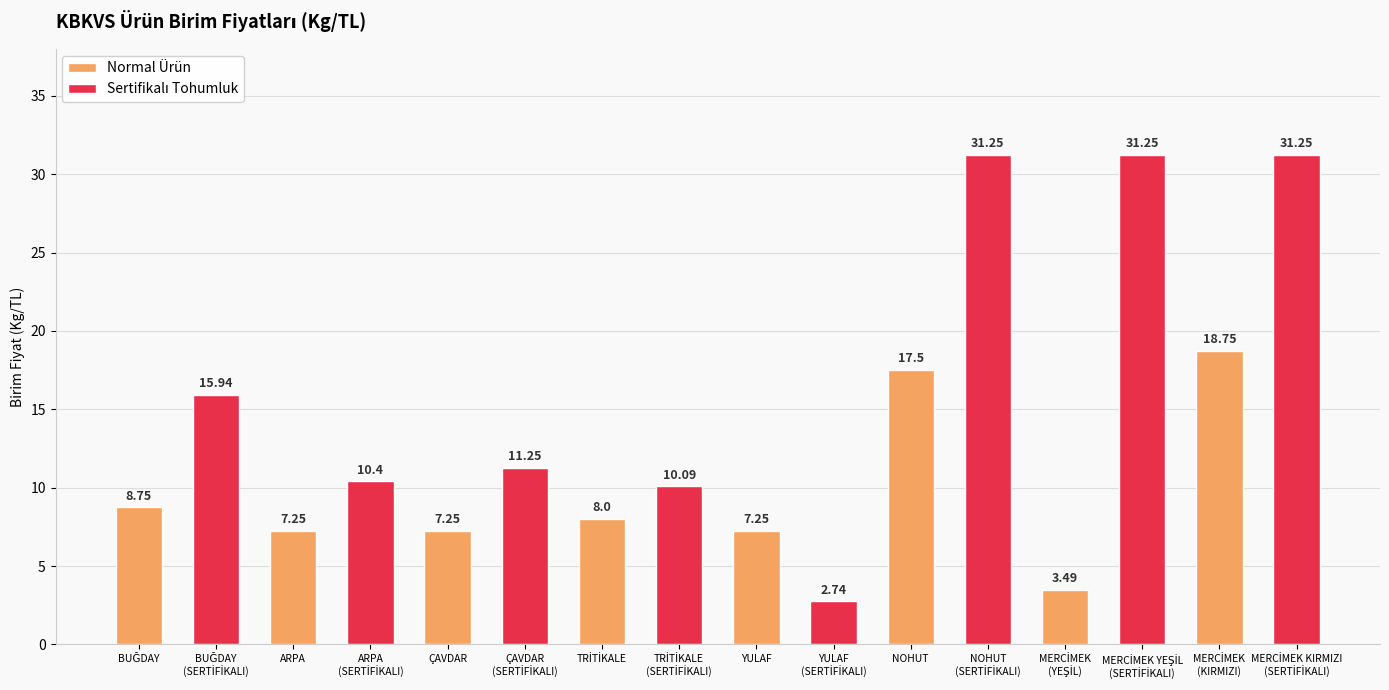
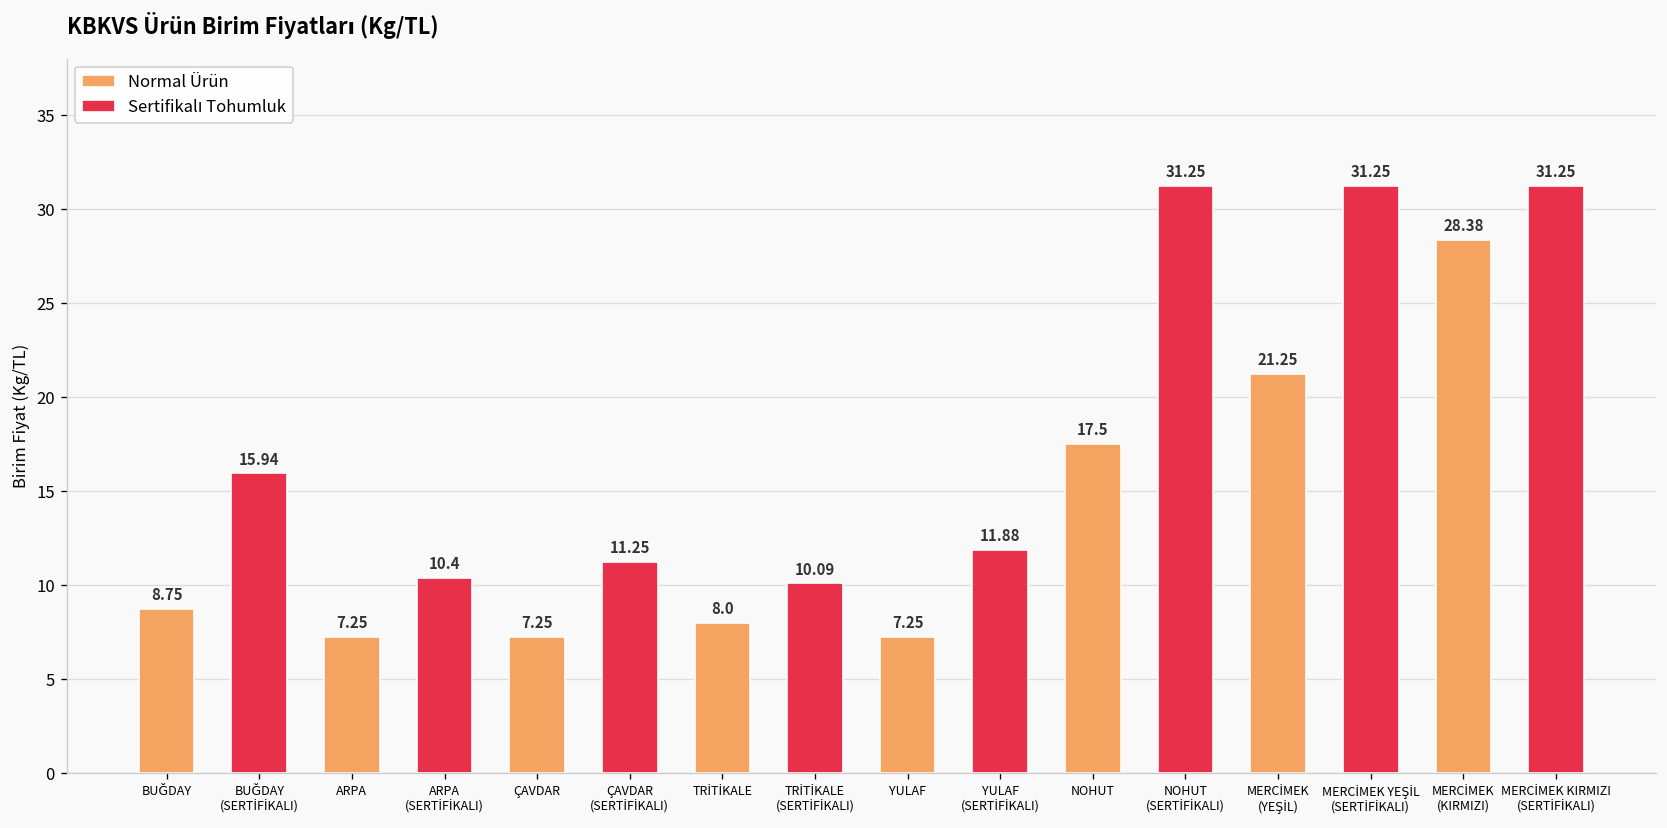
YULAF (SERTİFİKALI): 2.74 -> 11.88
MERCİMEK (YEŞİL): 3.49 -> 21.25
MERCİMEK (KIRMIZI): 18.75 -> 28.38
